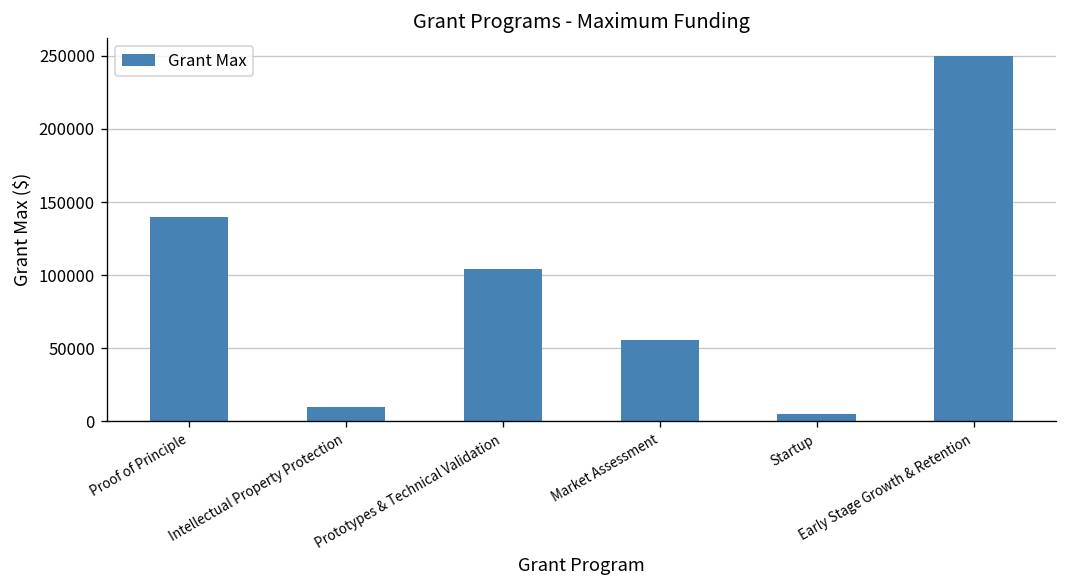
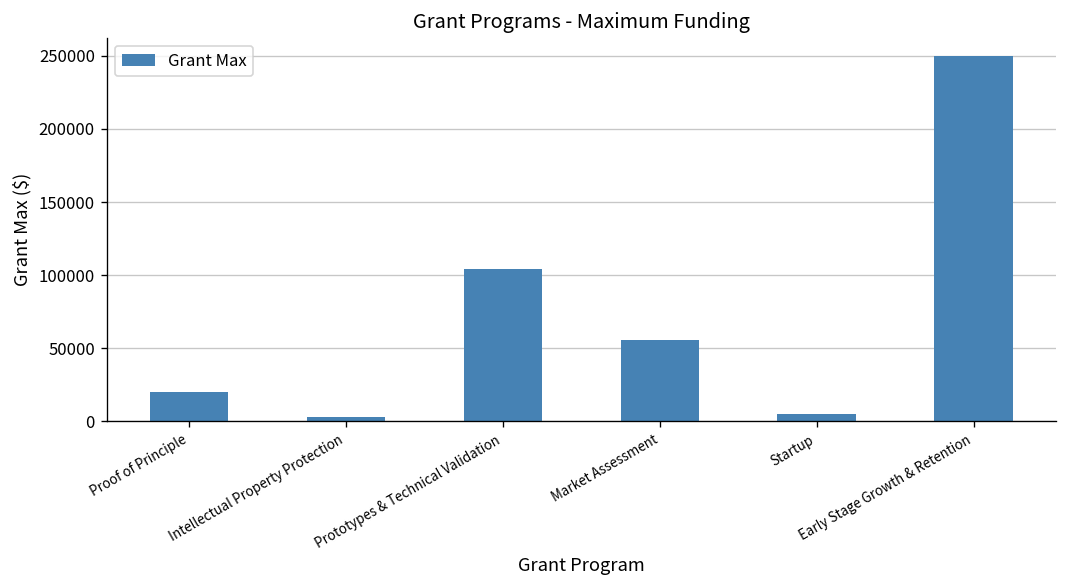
Proof of Principle: 140000 -> 20000
Intellectual Property Protection: 10000 -> 3000
